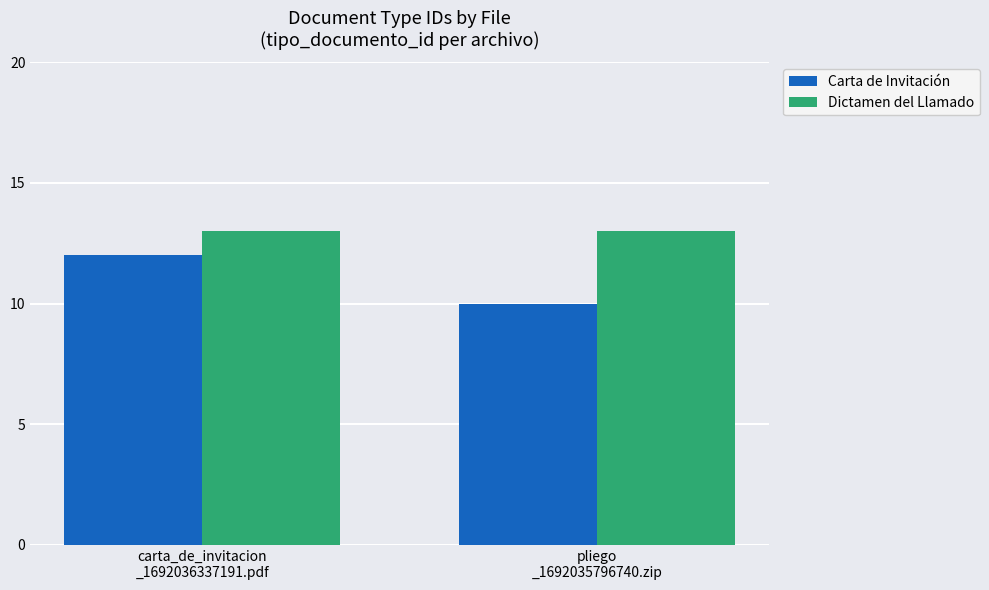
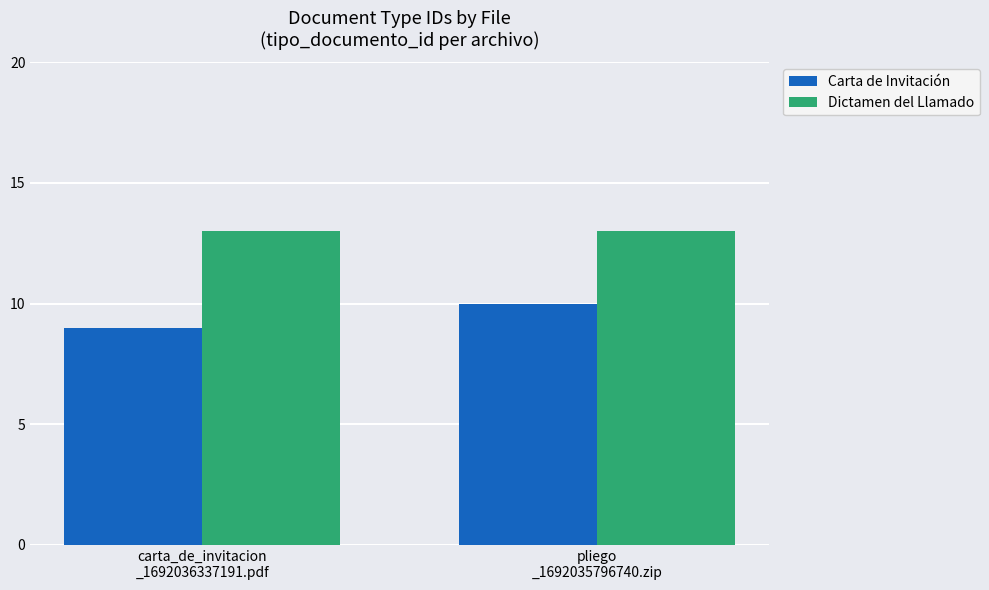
Carta de Invitación, carta_de_invitacion _1692036337191.pdf: 12 -> 9
